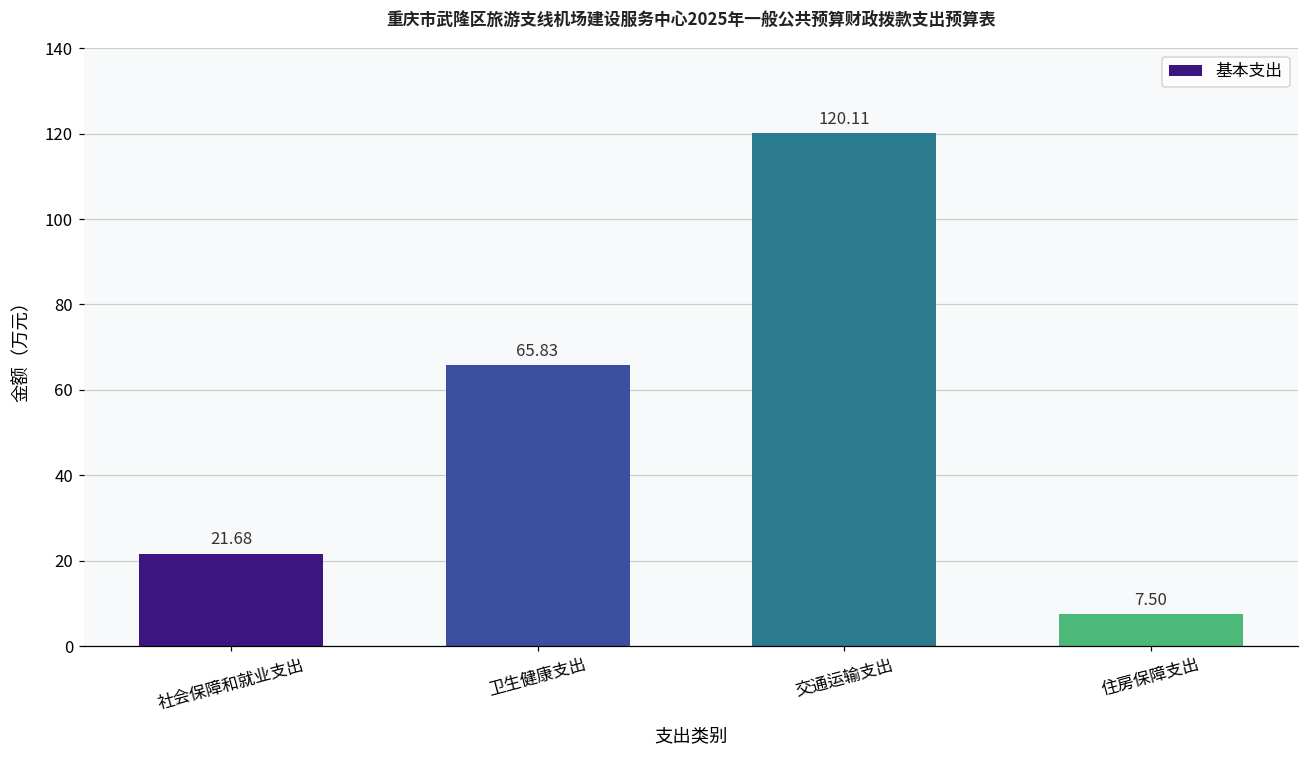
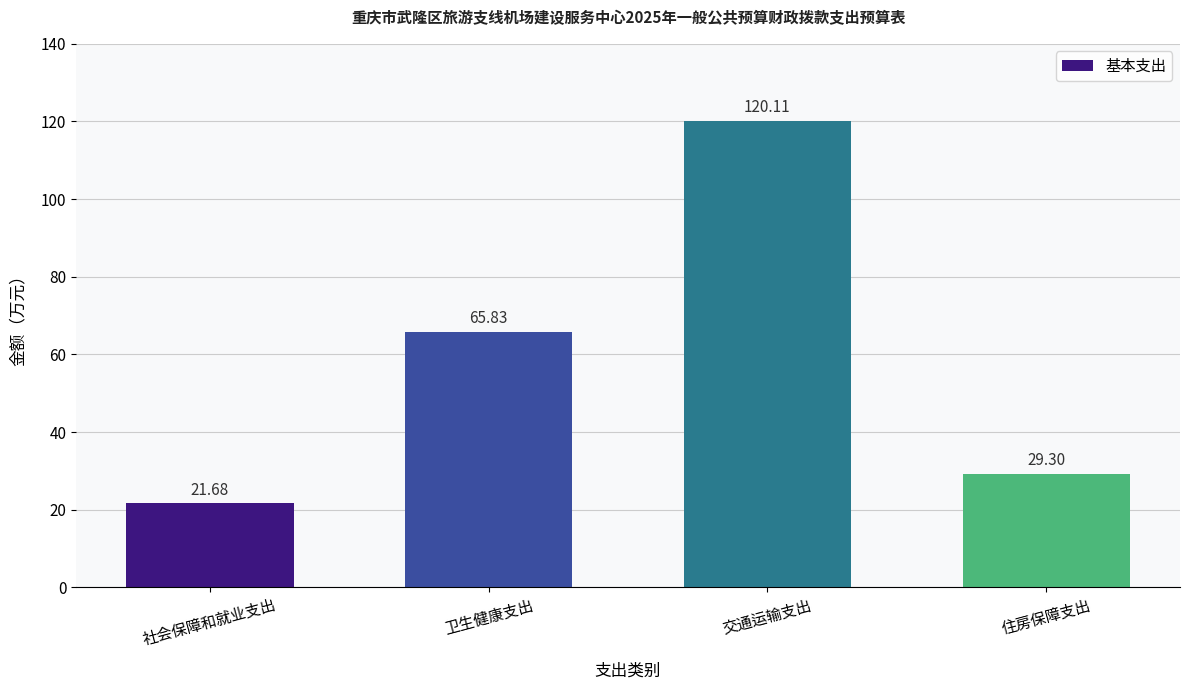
住房保障支出: 7.50 -> 29.30
